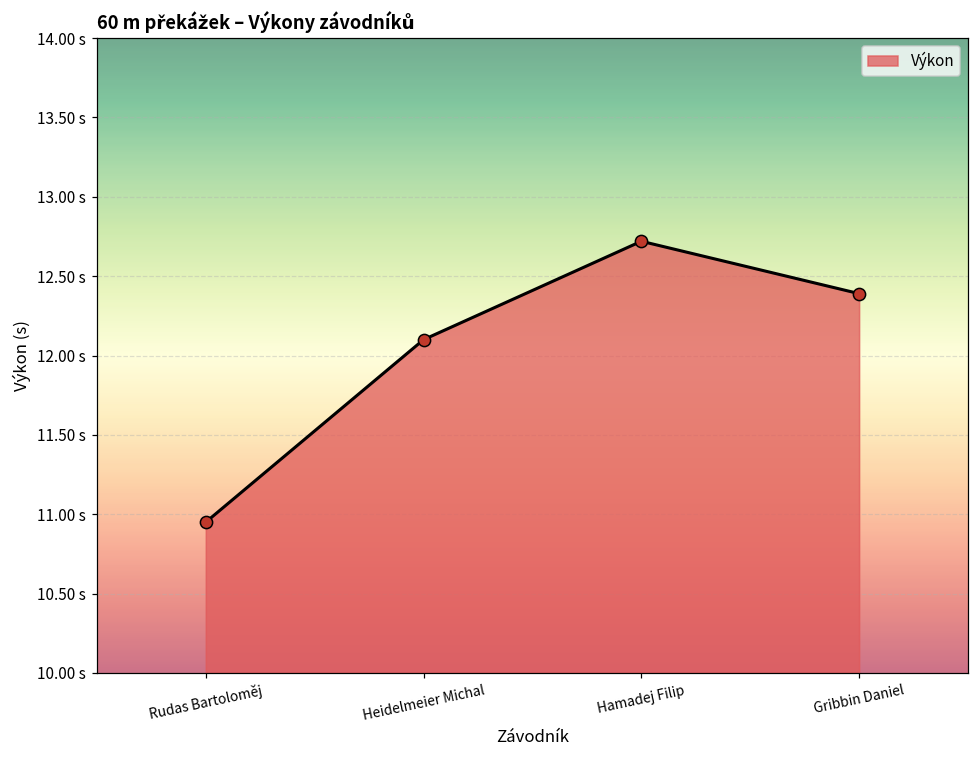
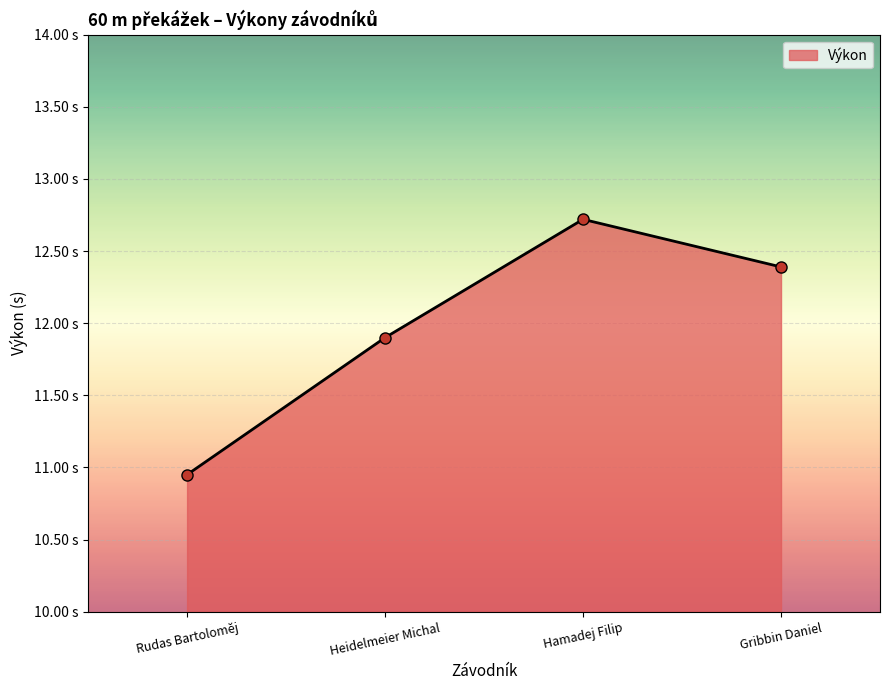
Heidelmeier Michal: 12.1 s -> 11.9 s
